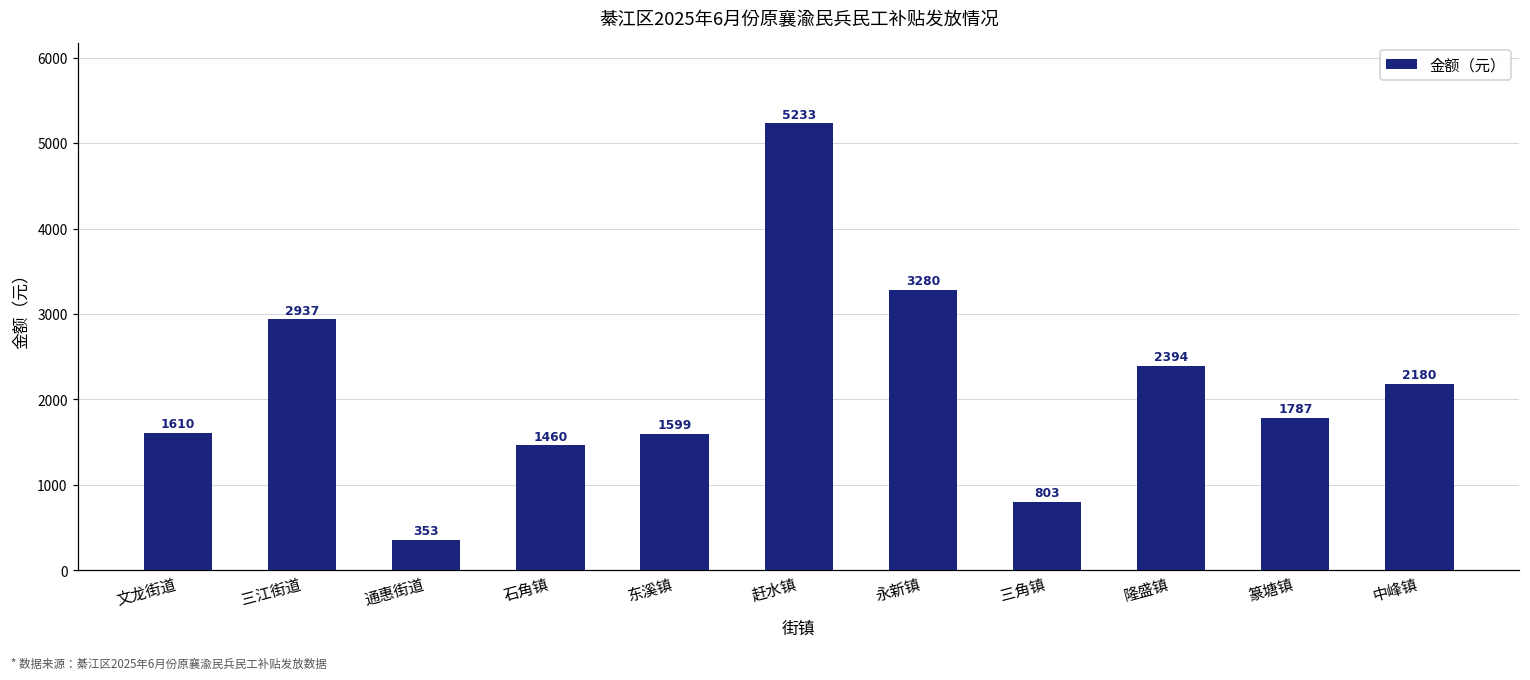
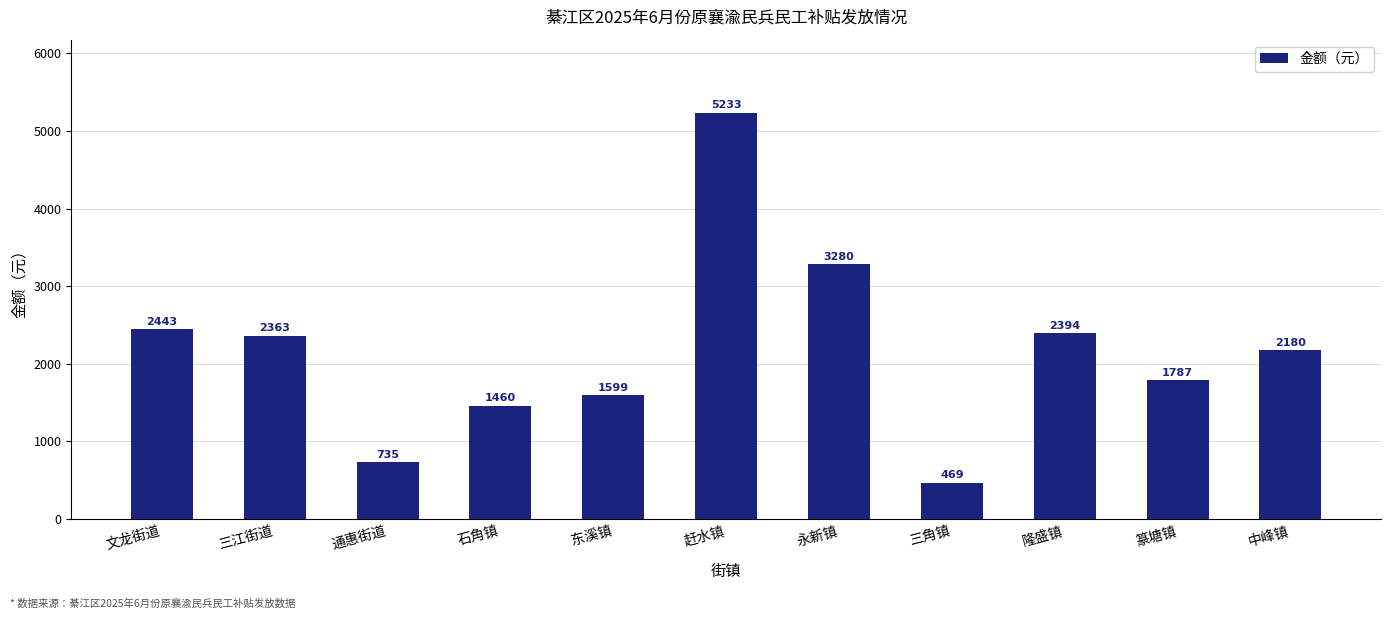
文龙街道: 1610 -> 2443
三江街道: 2937 -> 2363
通惠街道: 353 -> 735
三角镇: 803 -> 469
